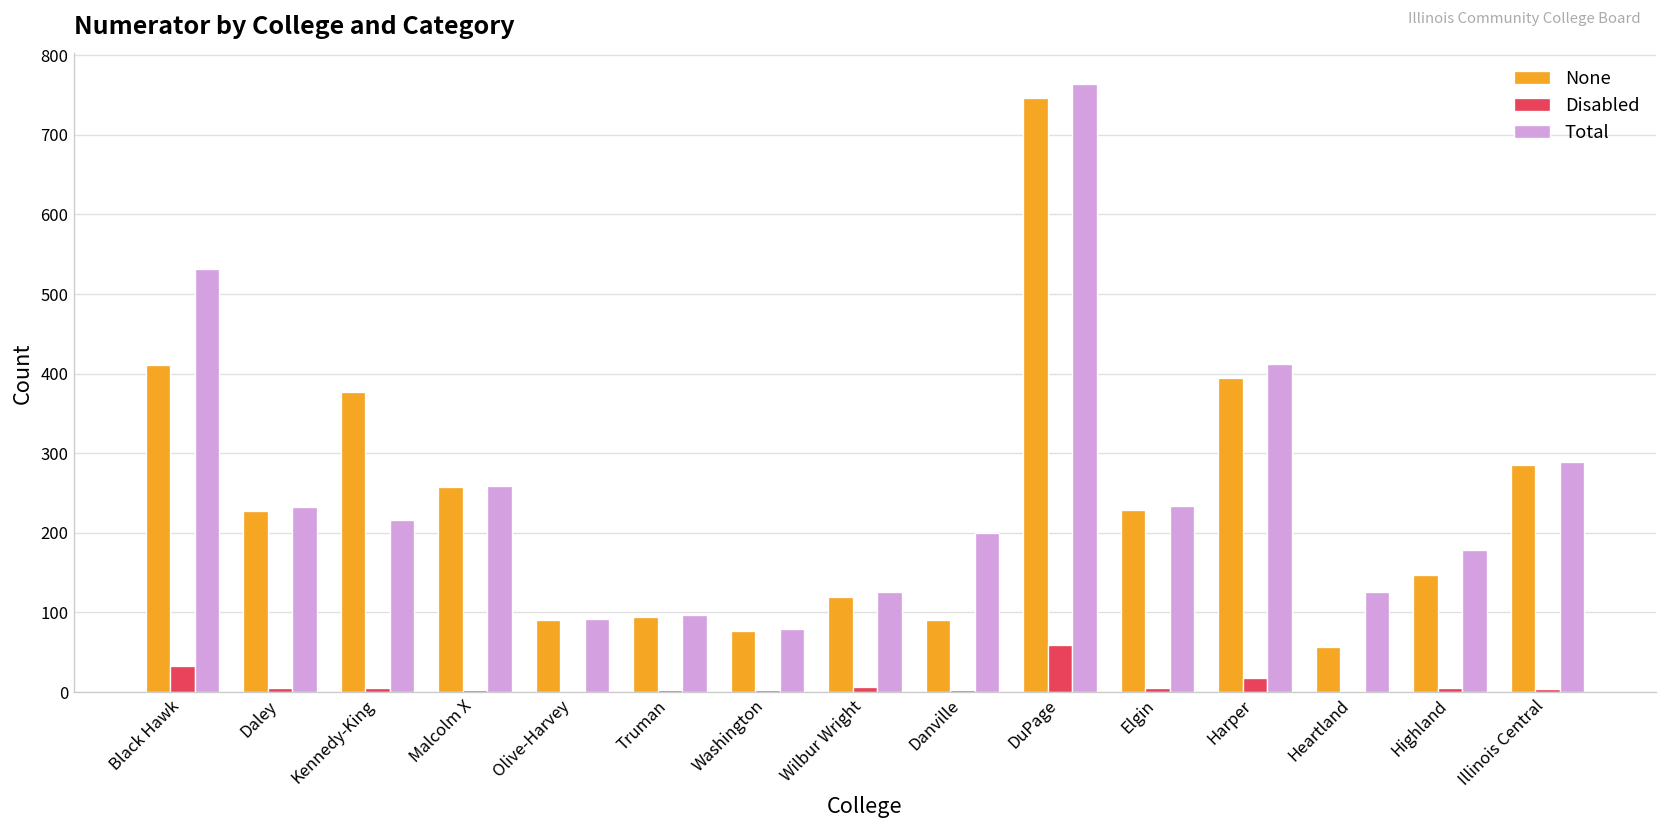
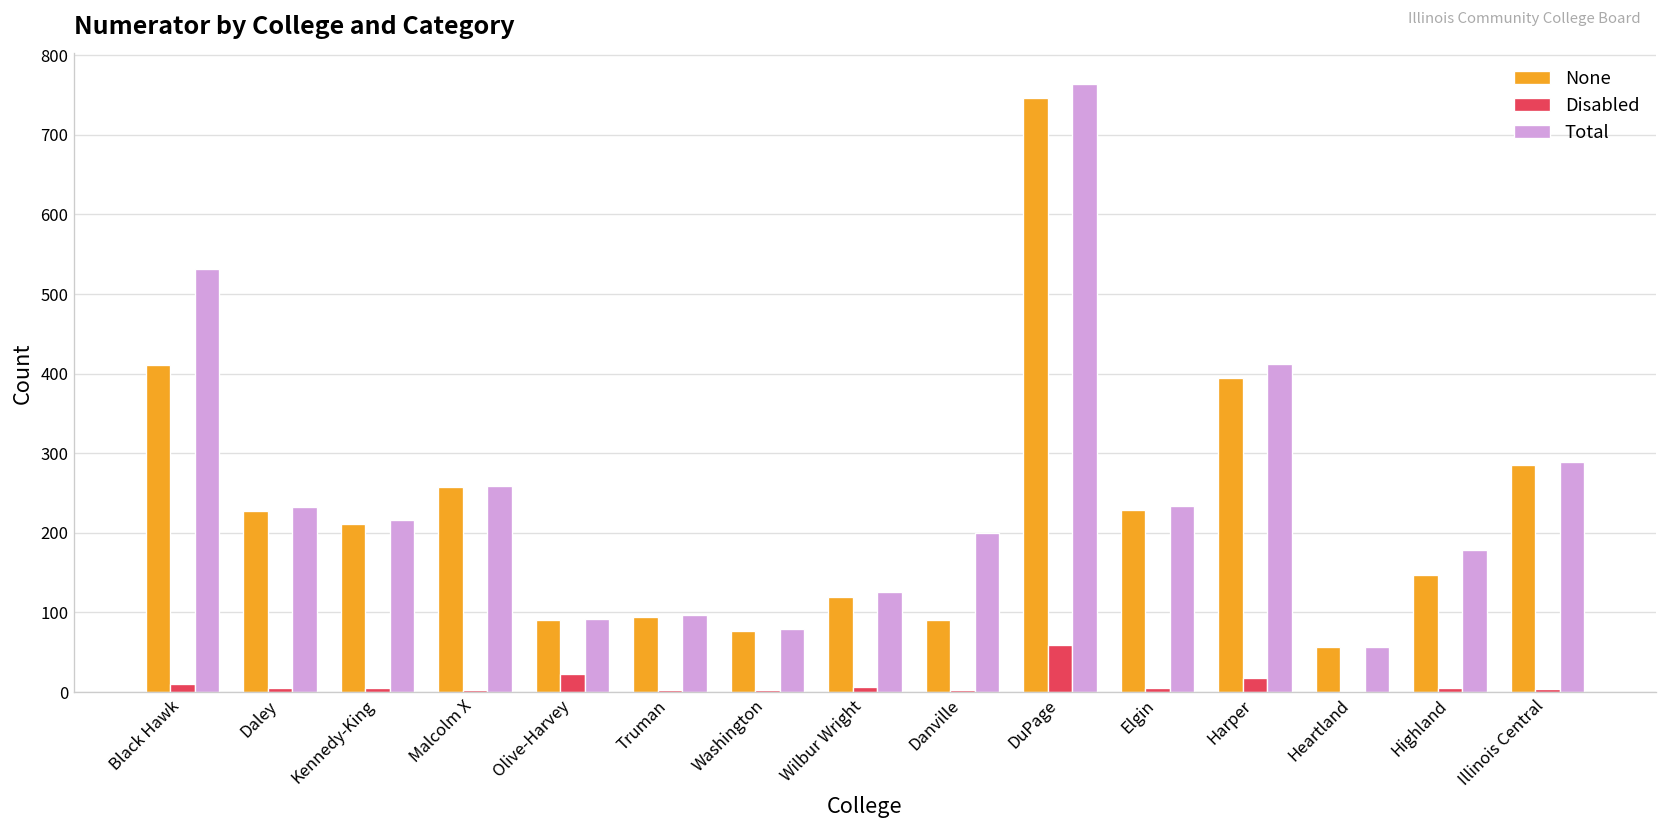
Disabled, Black Hawk: 30 -> 10
None, Kennedy-King: 380 -> 210
Disabled, Olive-Harvey: 0 -> 20
Total, Heartland: 130 -> 60
